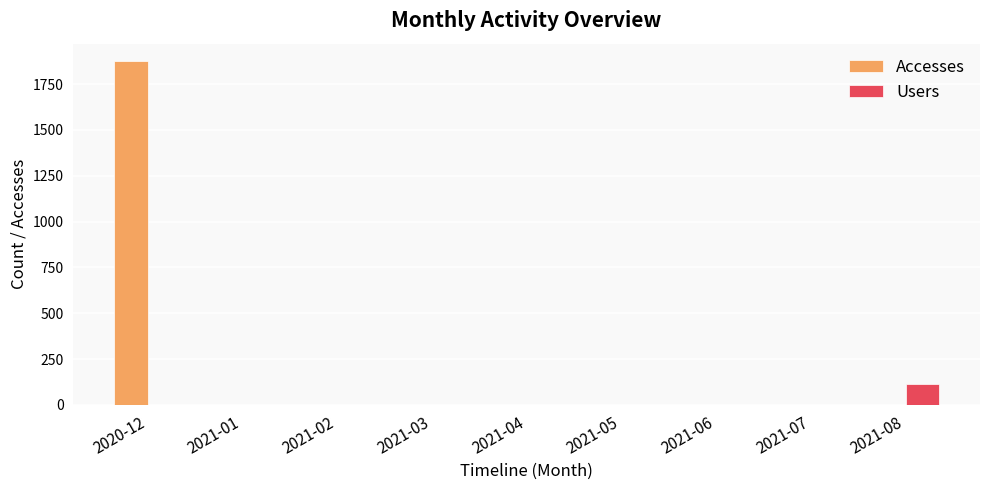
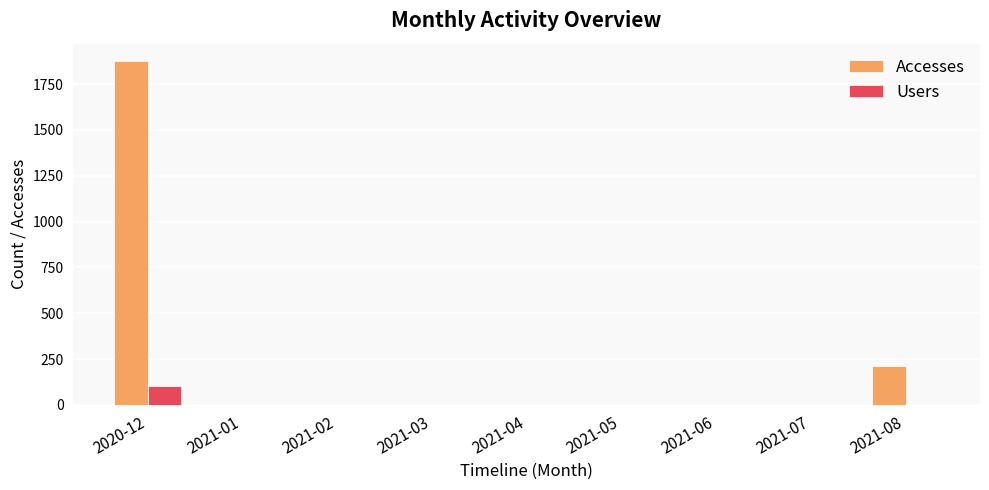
Users, 2020-12: 0 -> 100
Accesses, 2021-08: 0 -> 210
Users, 2021-08: 110 -> 0
